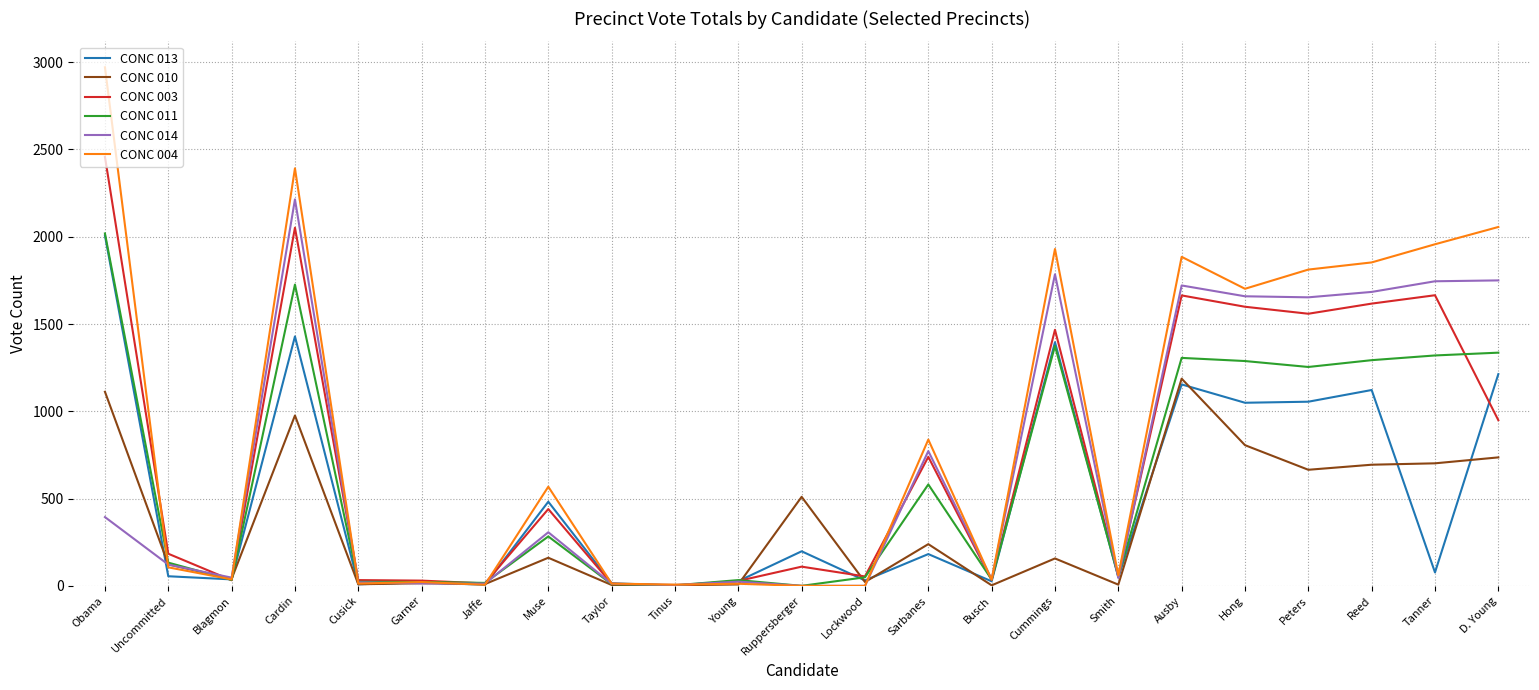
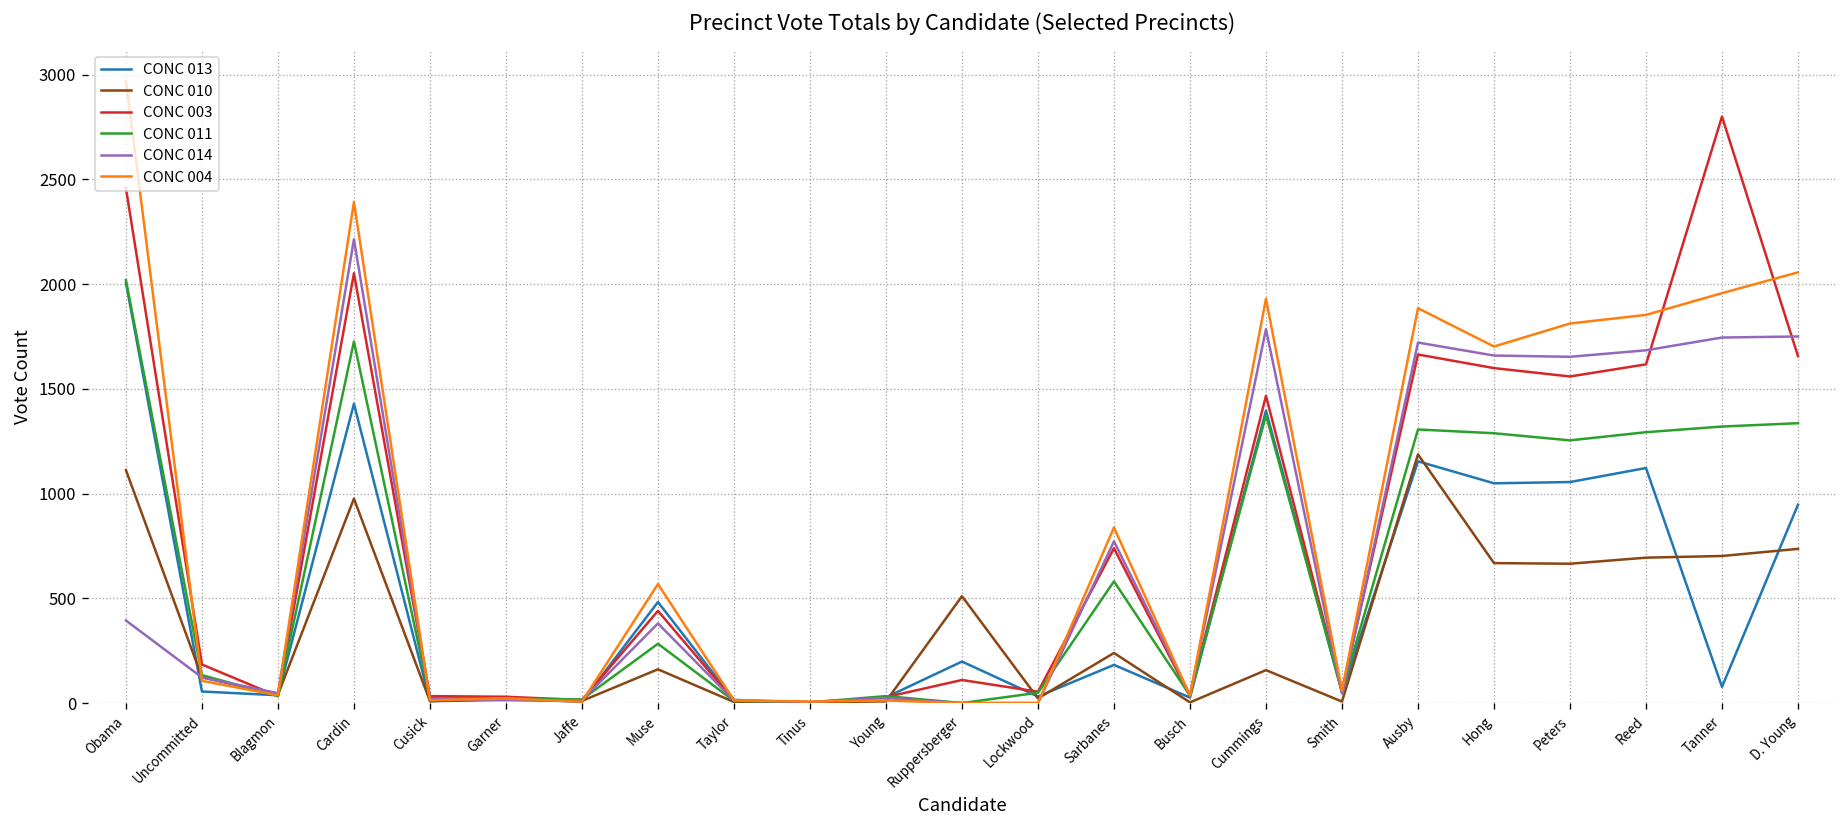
CONC 014, Muse: 310 -> 380
CONC 010, Hong: 810 -> 670
CONC 003, Tanner: 1670 -> 2800
CONC 013, D. Young: 1210 -> 950
CONC 003, D. Young: 950 -> 1660
